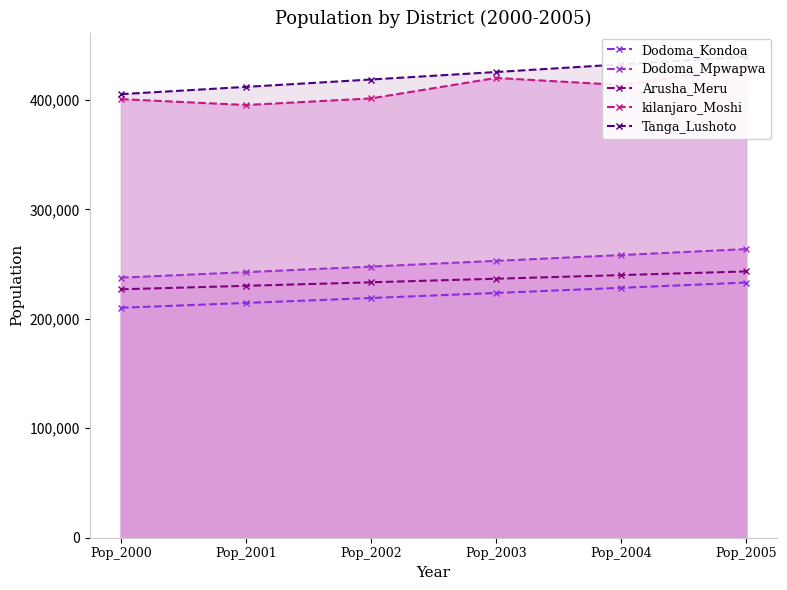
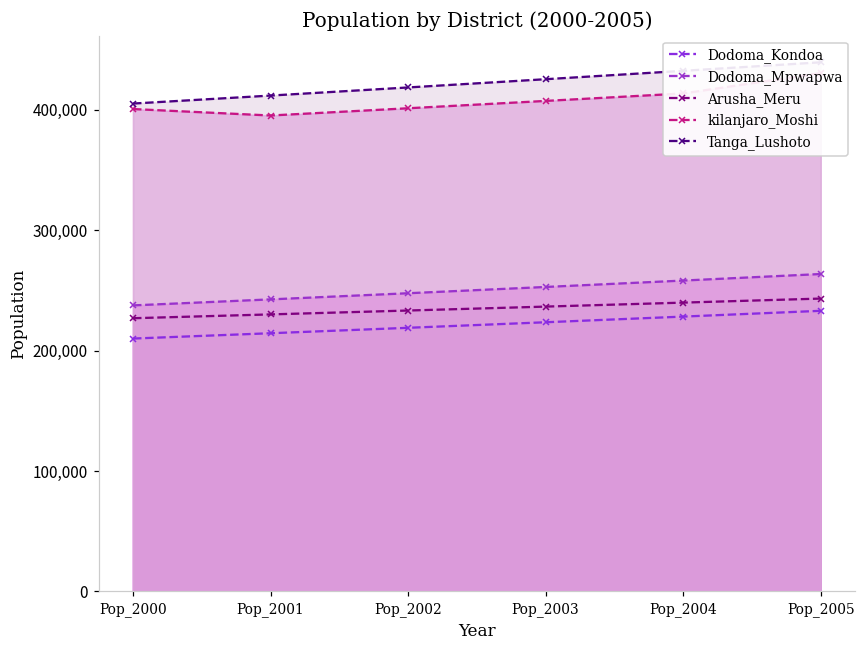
kilanjaro_Moshi, Pop_2003: 420,000 -> 407,000
